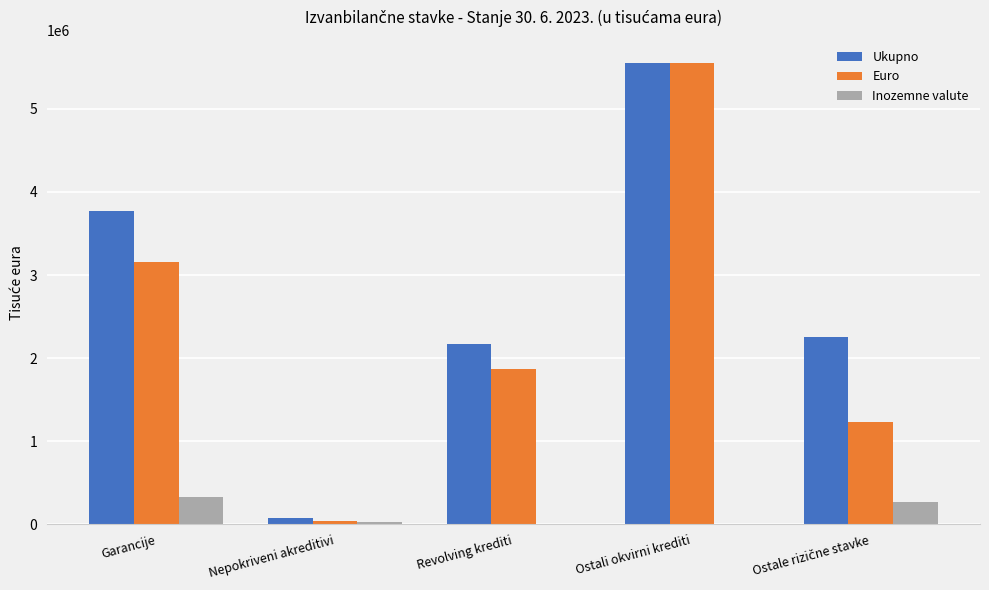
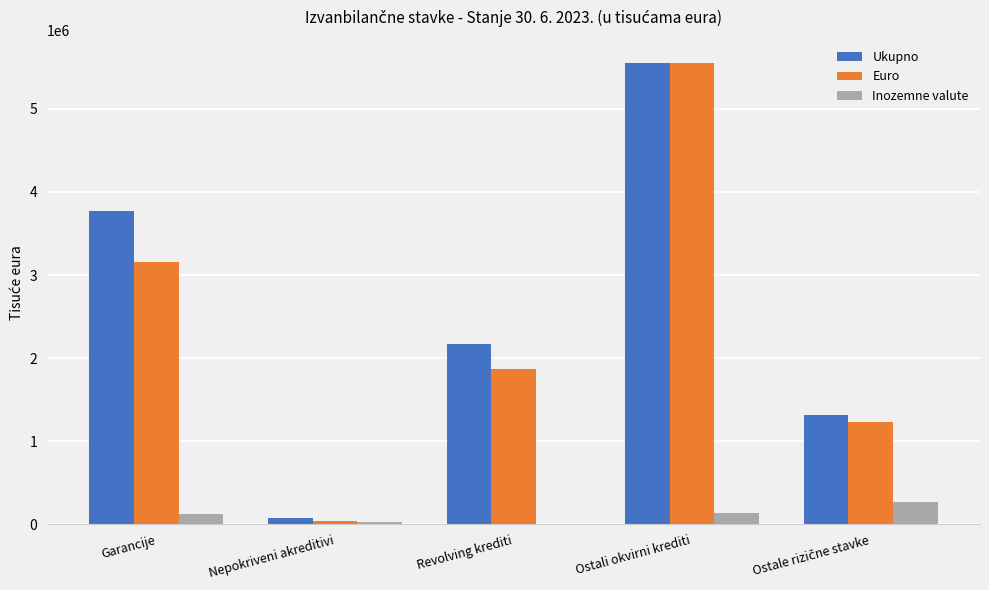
Inozemne valute, Garancije: 300000 -> 100000
Inozemne valute, Ostali okvirni krediti: 0 -> 100000
Ukupno, Ostale rizične stavke: 2200000 -> 1300000
